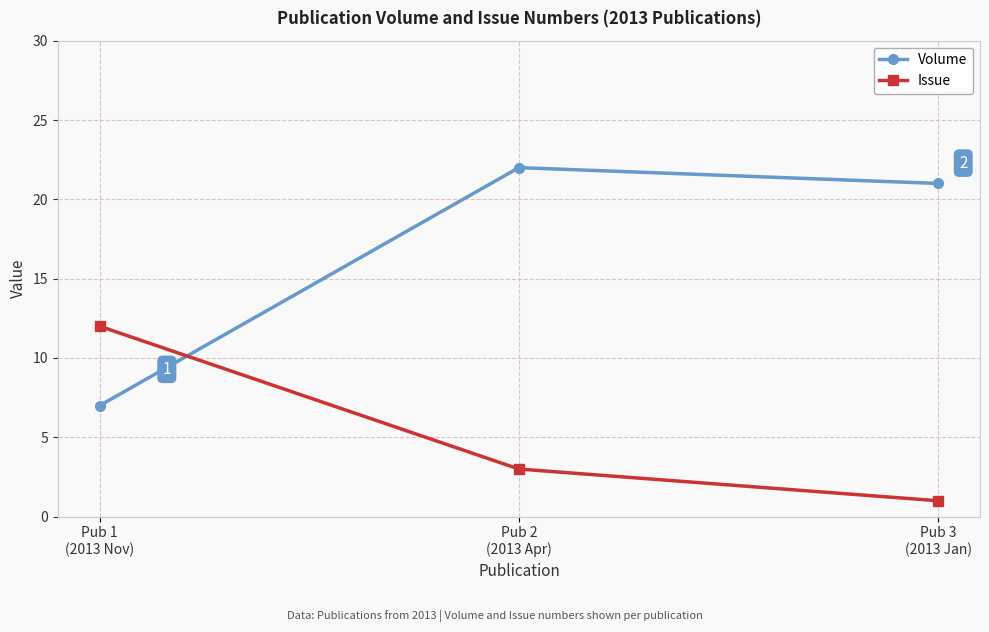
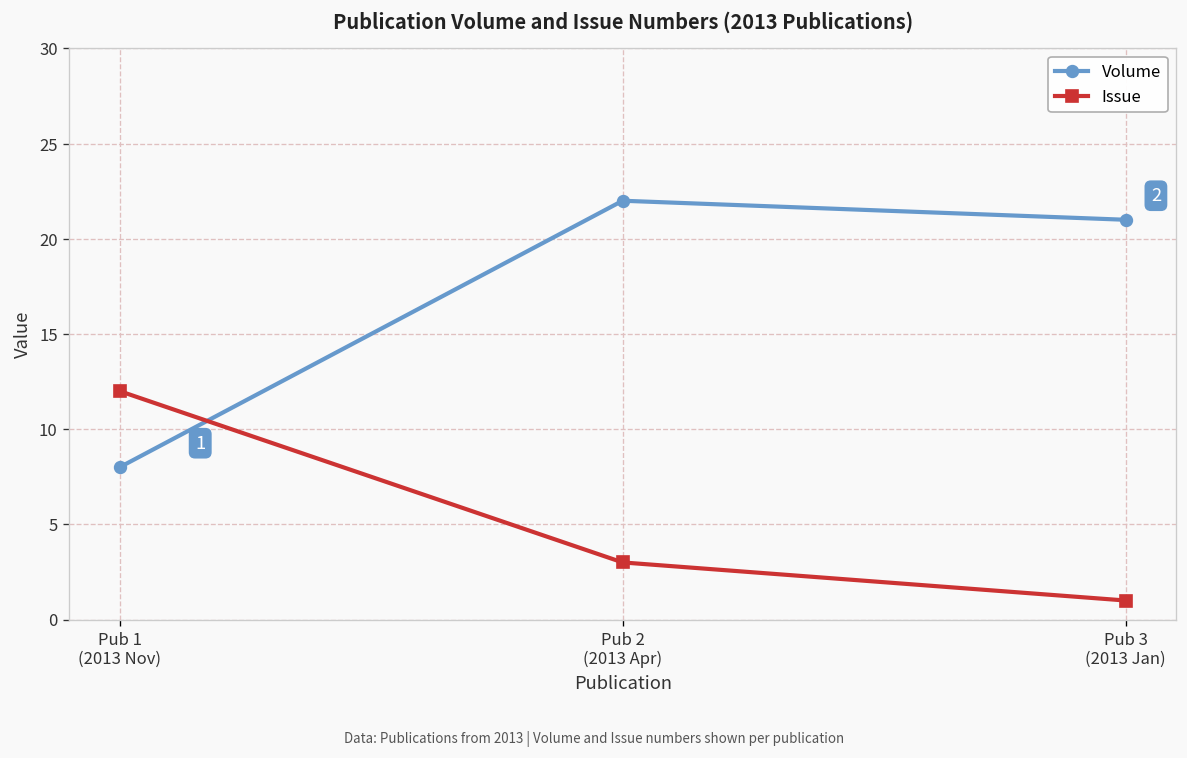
Volume, Pub 1 (2013 Nov): 7 -> 8
